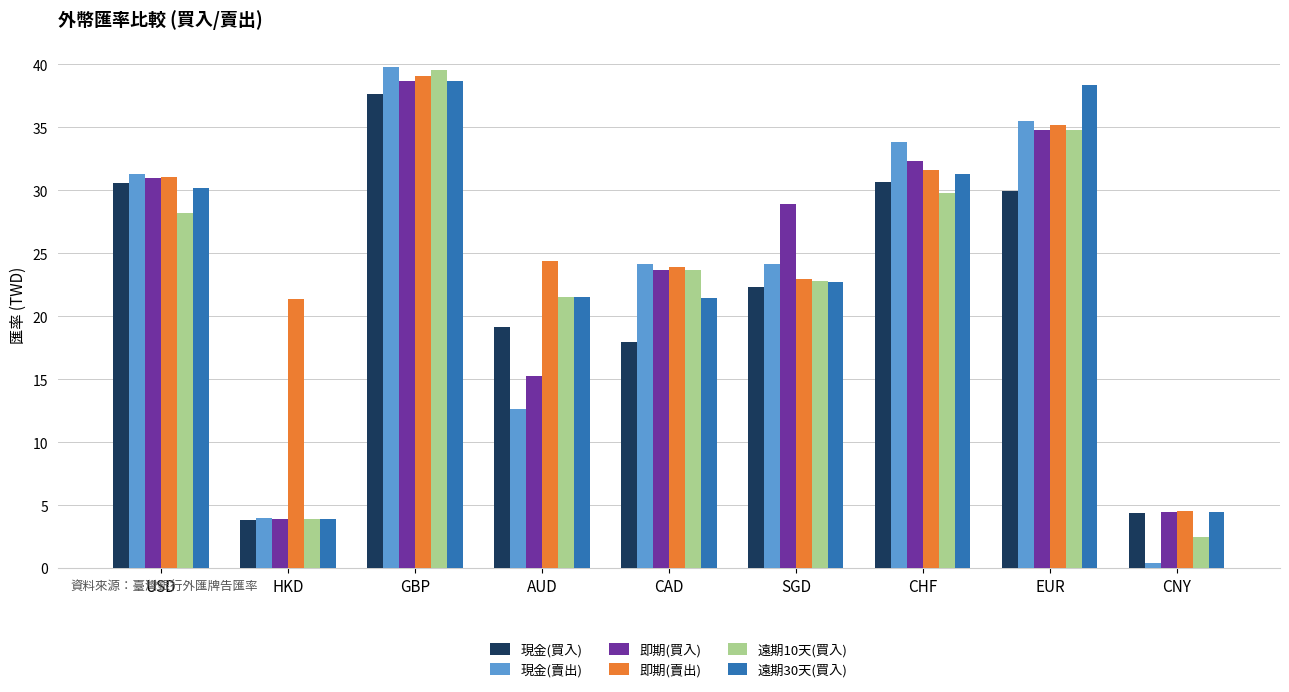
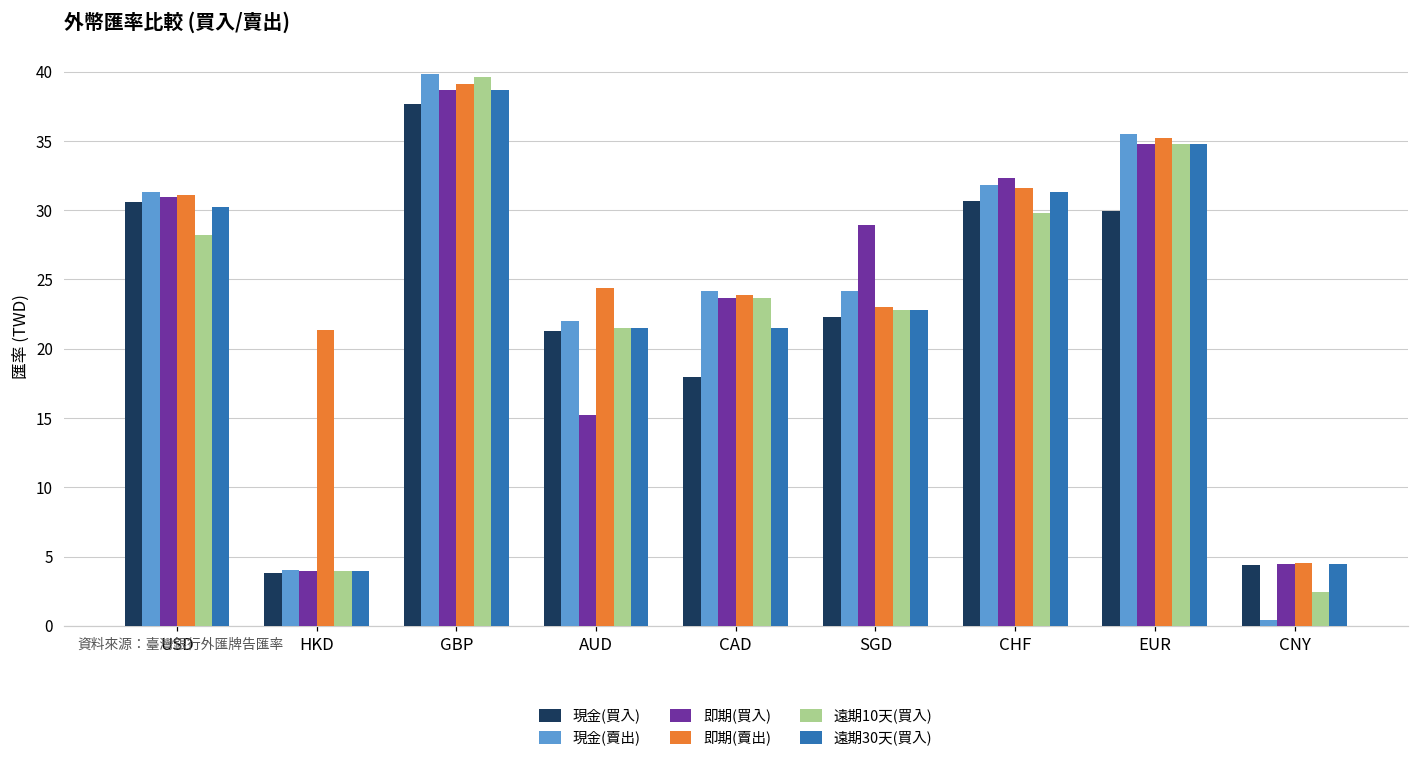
現金(買入), AUD: 19.1 -> 21.3
現金(賣出), AUD: 12.6 -> 22.0
現金(賣出), CHF: 33.9 -> 31.9
遠期30天(買入), EUR: 38.4 -> 34.8
